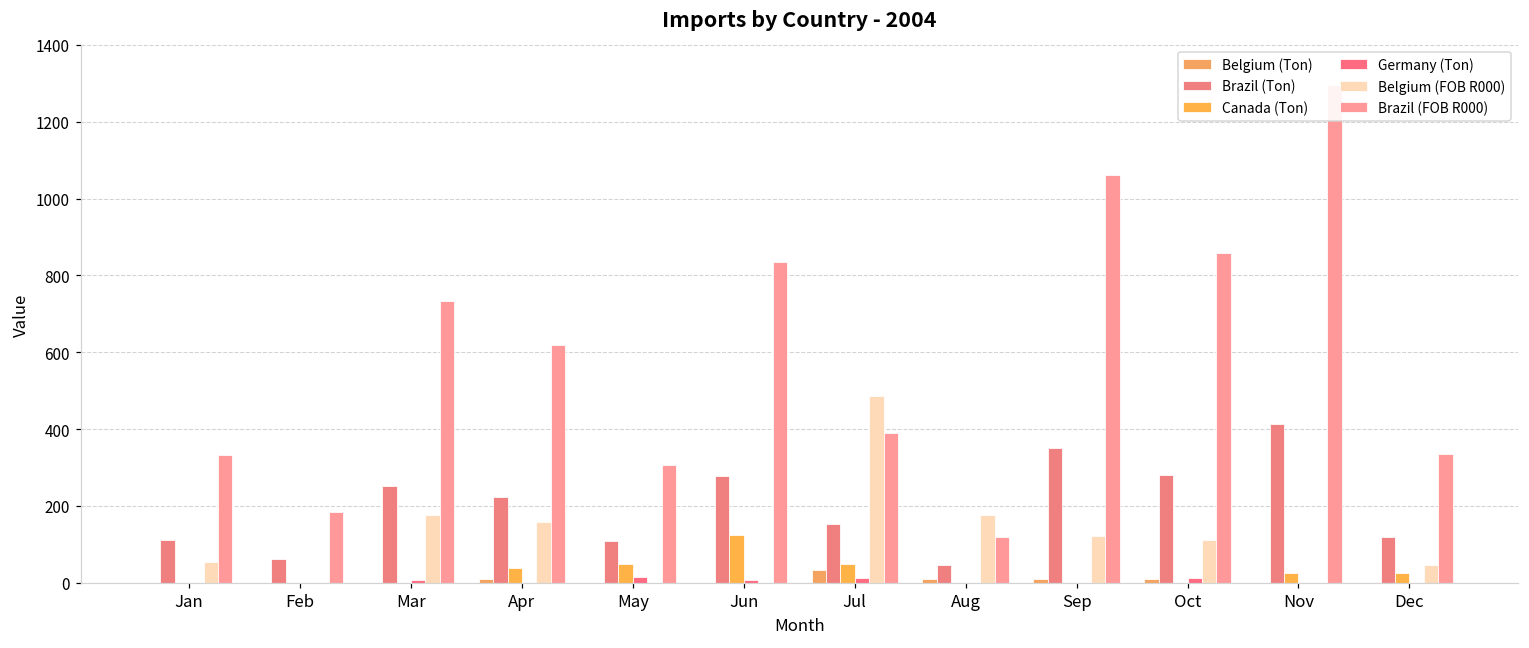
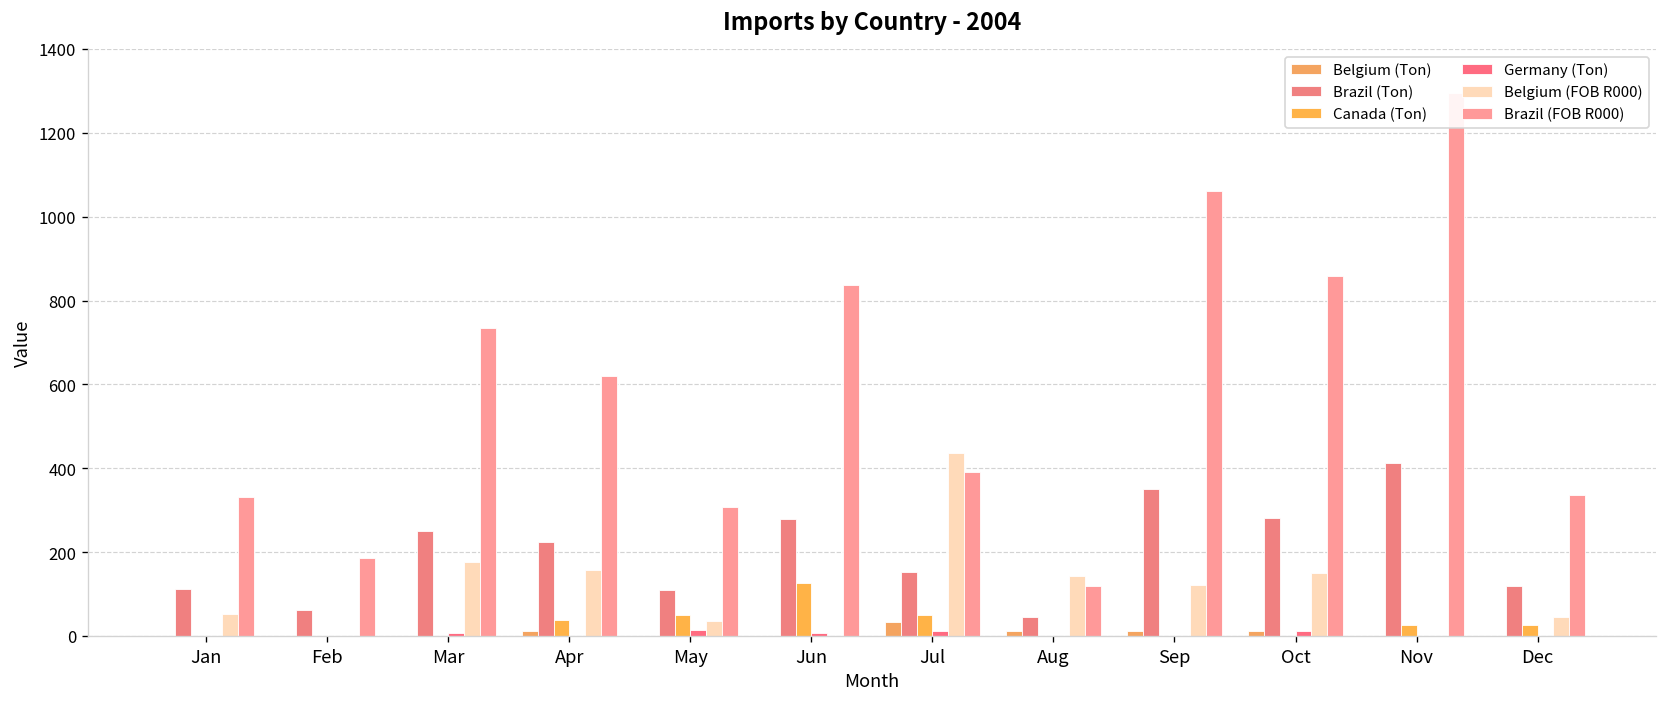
Belgium (FOB R000), May: 0 -> 40
Belgium (FOB R000), Jul: 490 -> 440
Belgium (FOB R000), Aug: 180 -> 140
Belgium (FOB R000), Oct: 110 -> 150
